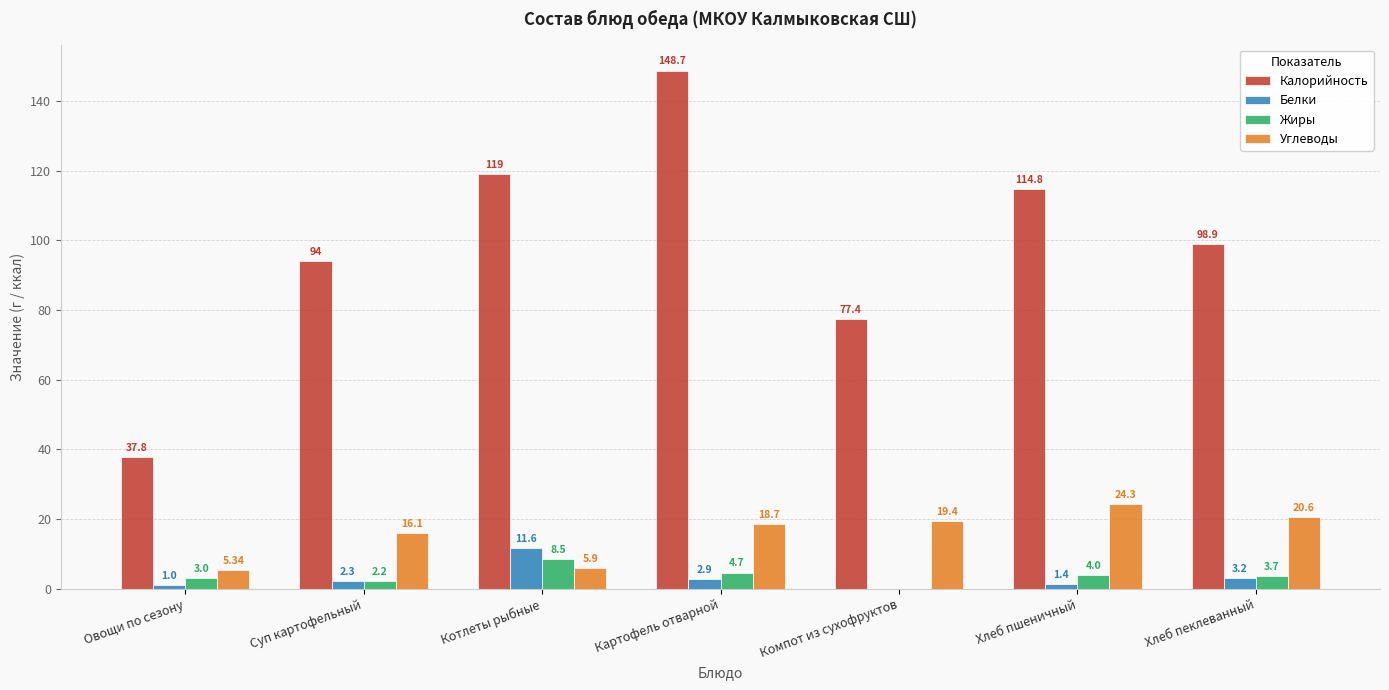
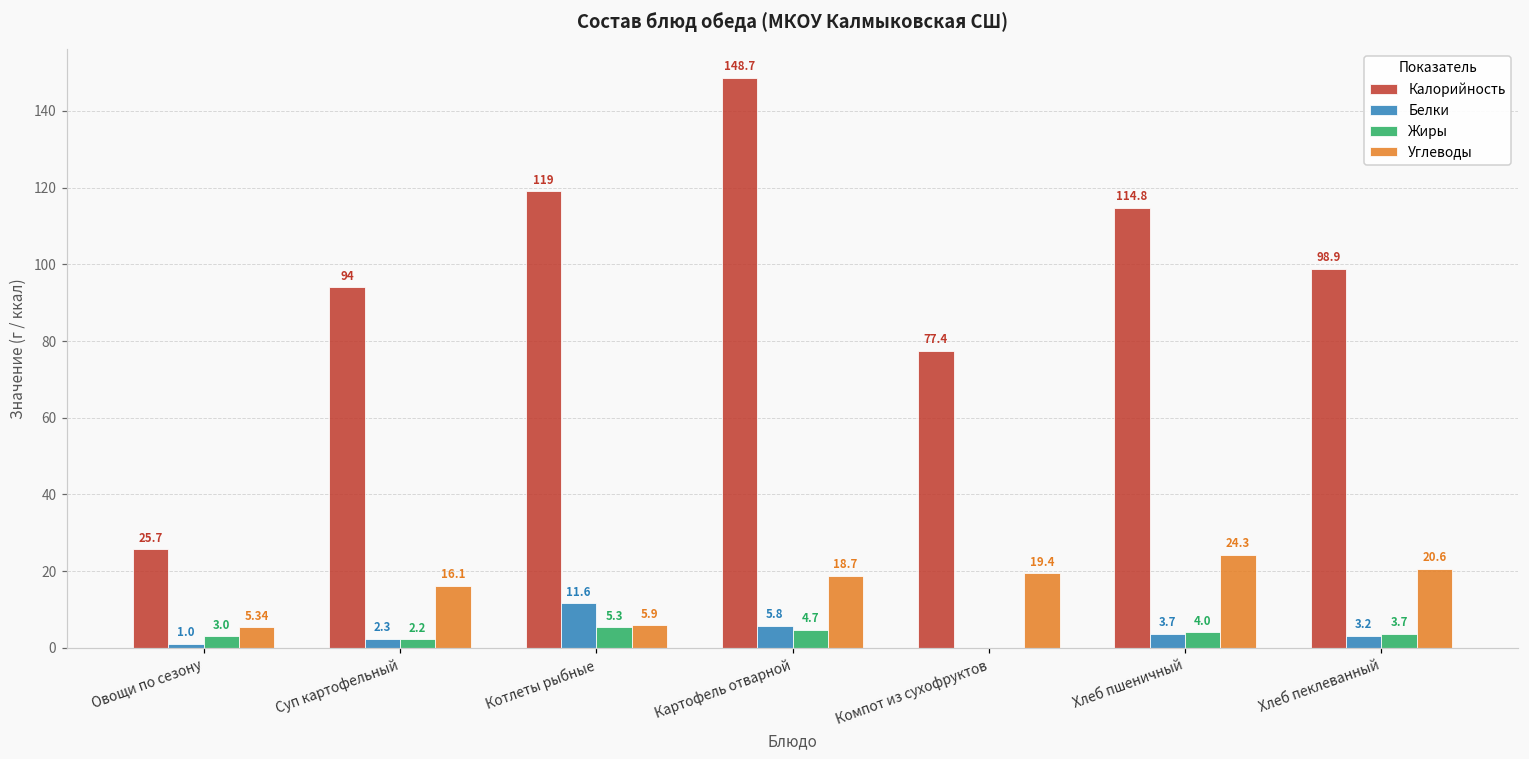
Калорийность, Овощи по сезону: 37.8 -> 25.7
Жиры, Котлеты рыбные: 8.5 -> 5.3
Белки, Картофель отварной: 2.9 -> 5.8
Белки, Хлеб пшеничный: 1.4 -> 3.7
